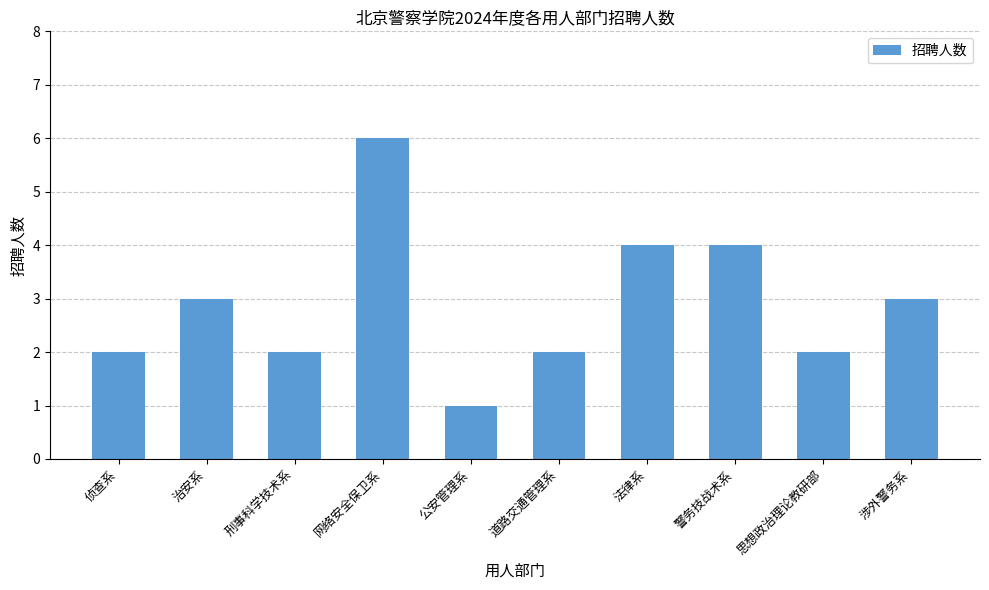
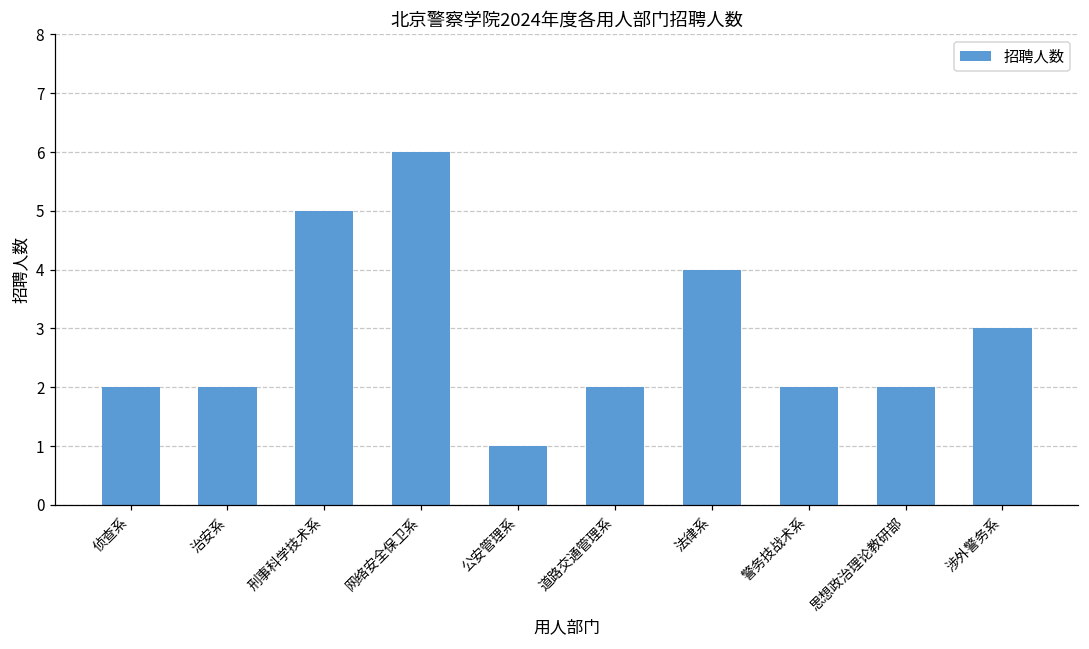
治安系: 3 -> 2
刑事科学技术系: 2 -> 5
警务技战术系: 4 -> 2
